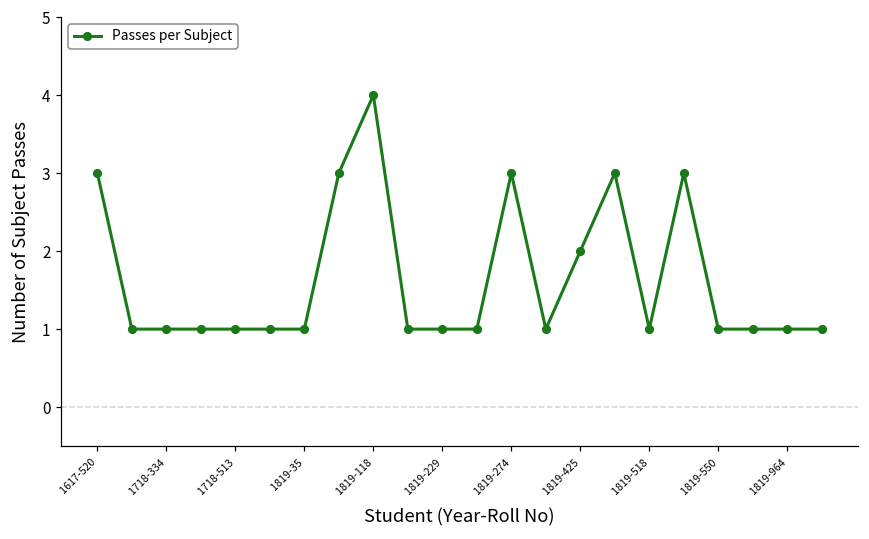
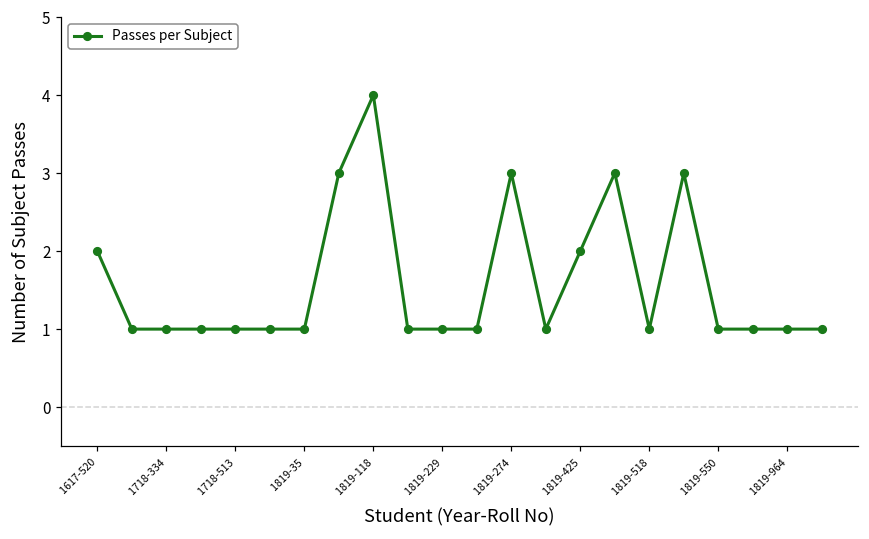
1617-520: 3 -> 2
